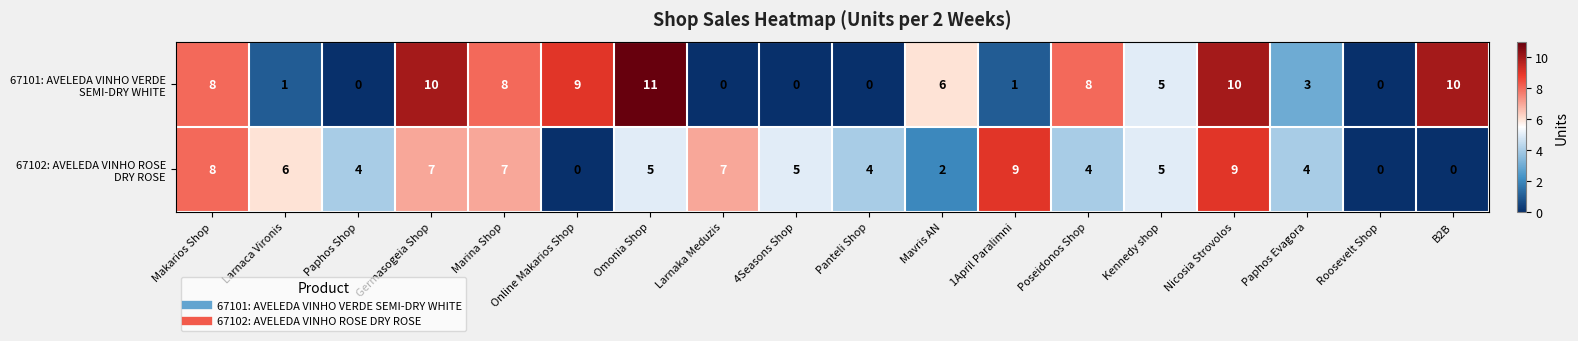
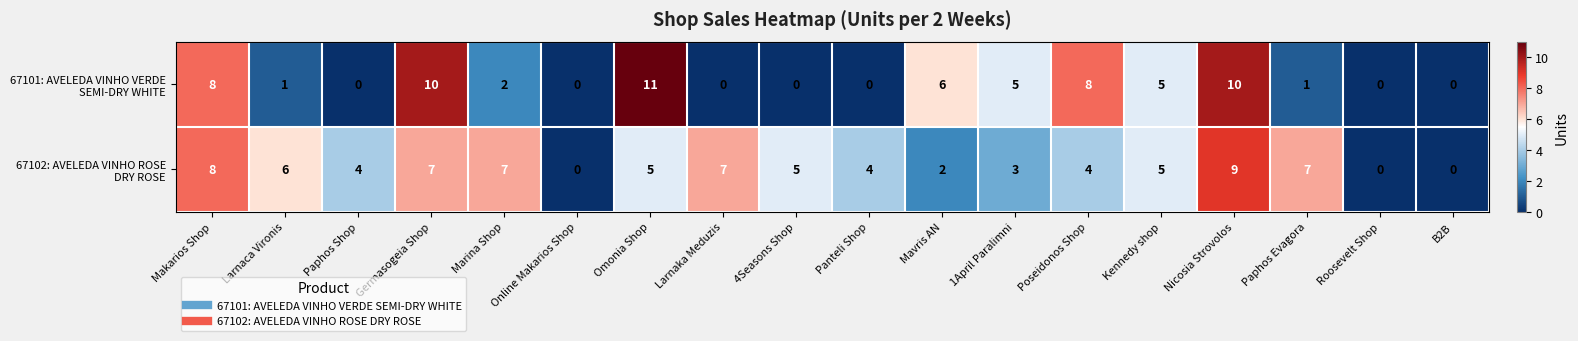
67101: AVELEDA VINHO VERDE SEMI-DRY WHITE, Marina Shop: 8 -> 2
67101: AVELEDA VINHO VERDE SEMI-DRY WHITE, Online Makarios Shop: 9 -> 0
67101: AVELEDA VINHO VERDE SEMI-DRY WHITE, 1April Paralimni: 1 -> 5
67101: AVELEDA VINHO VERDE SEMI-DRY WHITE, Paphos Evagora: 3 -> 1
67101: AVELEDA VINHO VERDE SEMI-DRY WHITE, B2B: 10 -> 0
67102: AVELEDA VINHO ROSE DRY ROSE, 1April Paralimni: 9 -> 3
67102: AVELEDA VINHO ROSE DRY ROSE, Paphos Evagora: 4 -> 7
